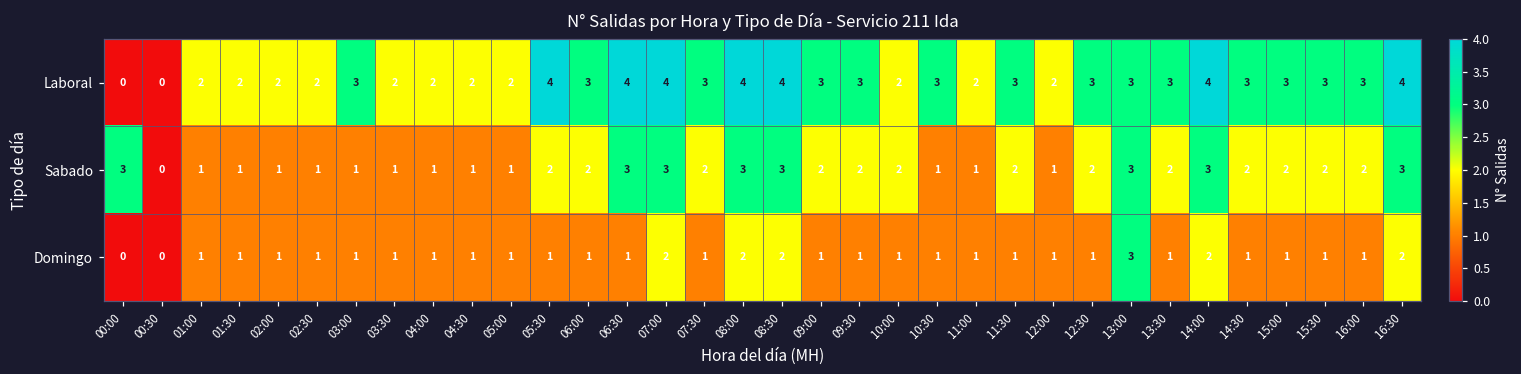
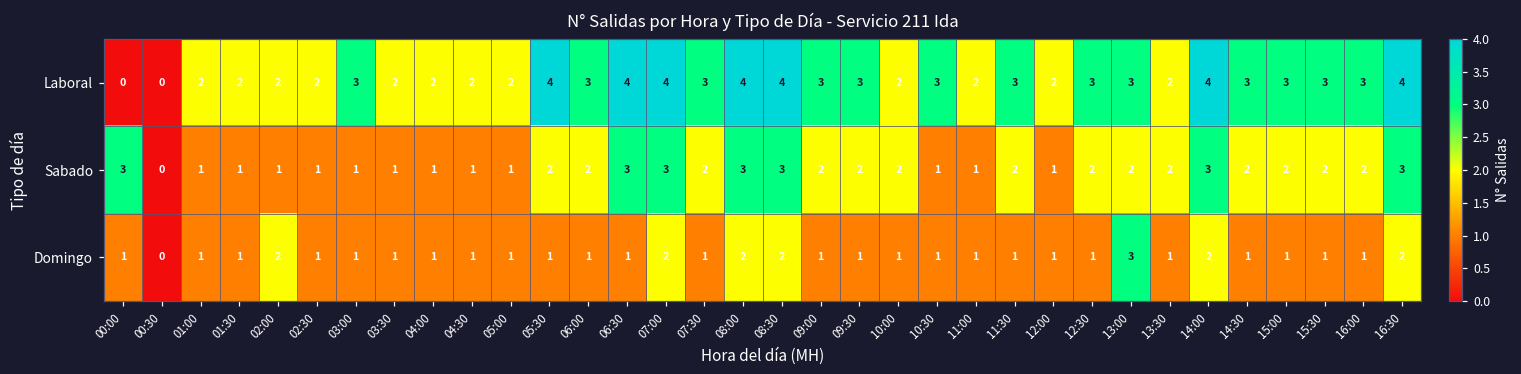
Laboral, 13:30: 3 -> 2
Sabado, 13:00: 3 -> 2
Domingo, 00:00: 0 -> 1
Domingo, 02:00: 1 -> 2
